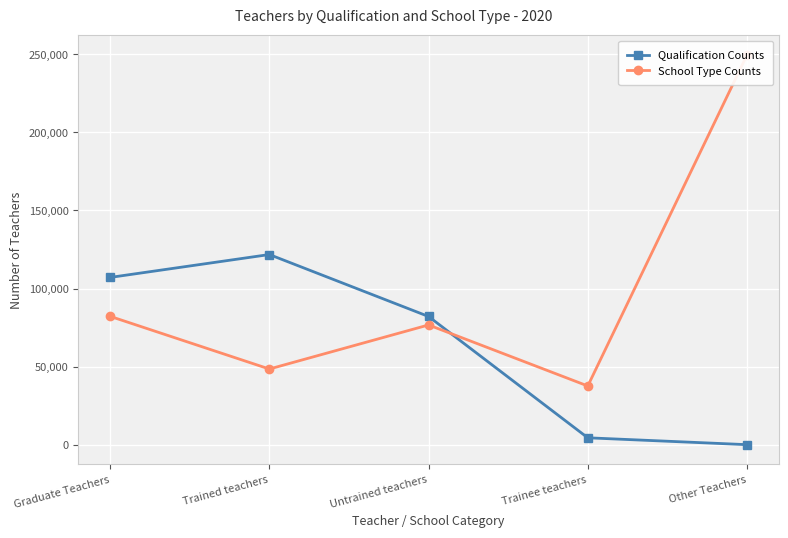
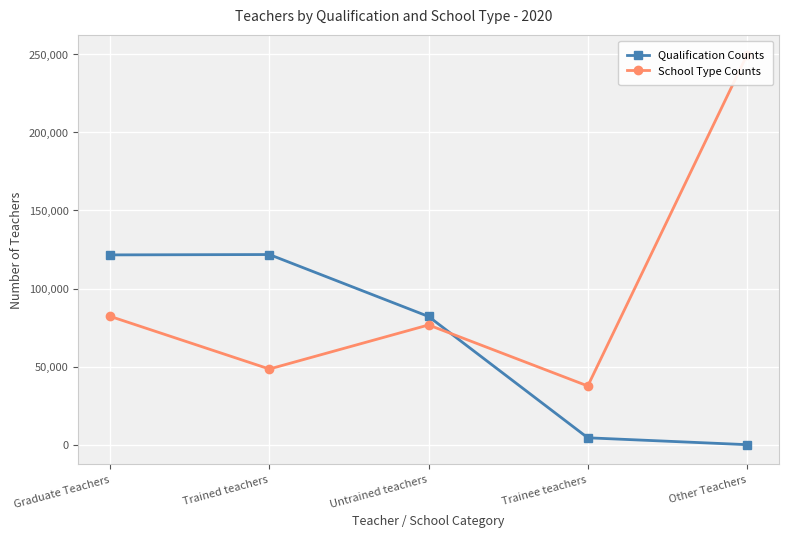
Qualification Counts, Graduate Teachers: 107,000 -> 122,000
